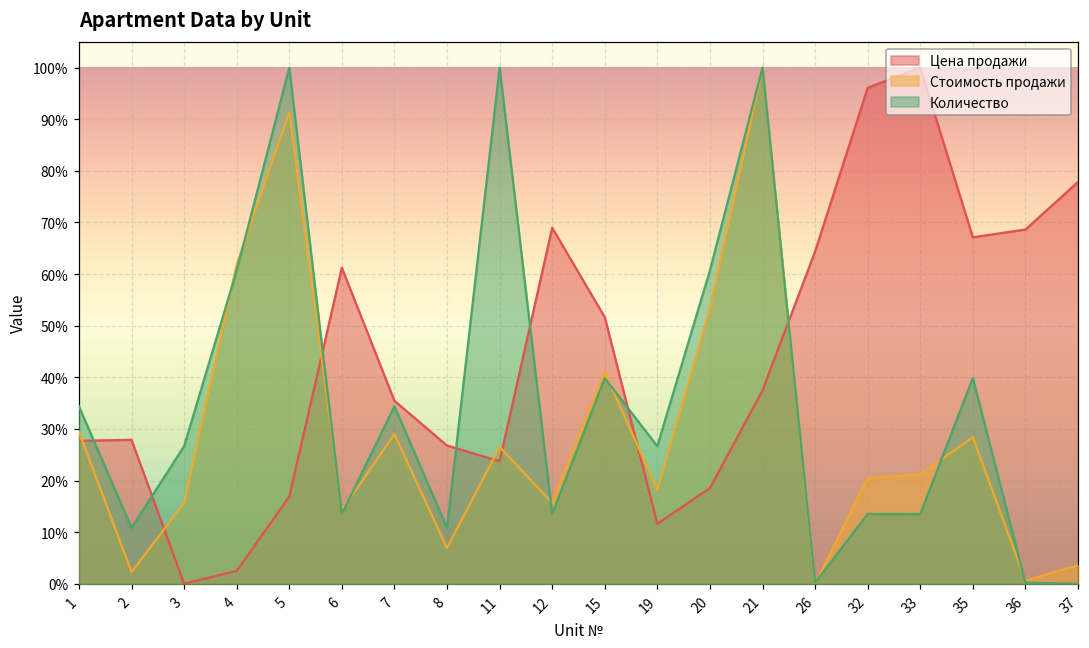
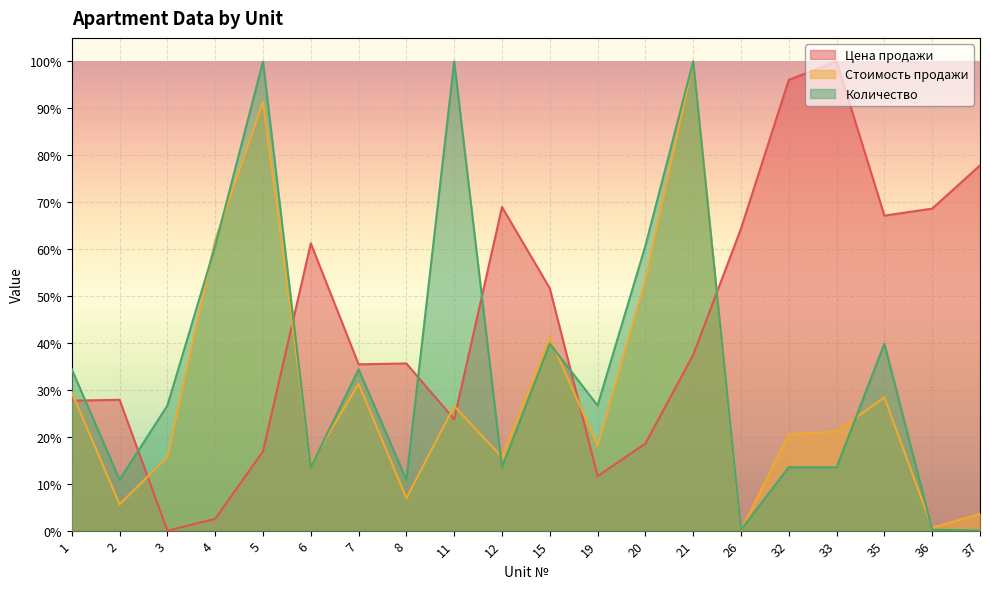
Стоимость продажи, 2: 2% -> 6%
Стоимость продажи, 7: 29% -> 31%
Цена продажи, 8: 27% -> 36%
